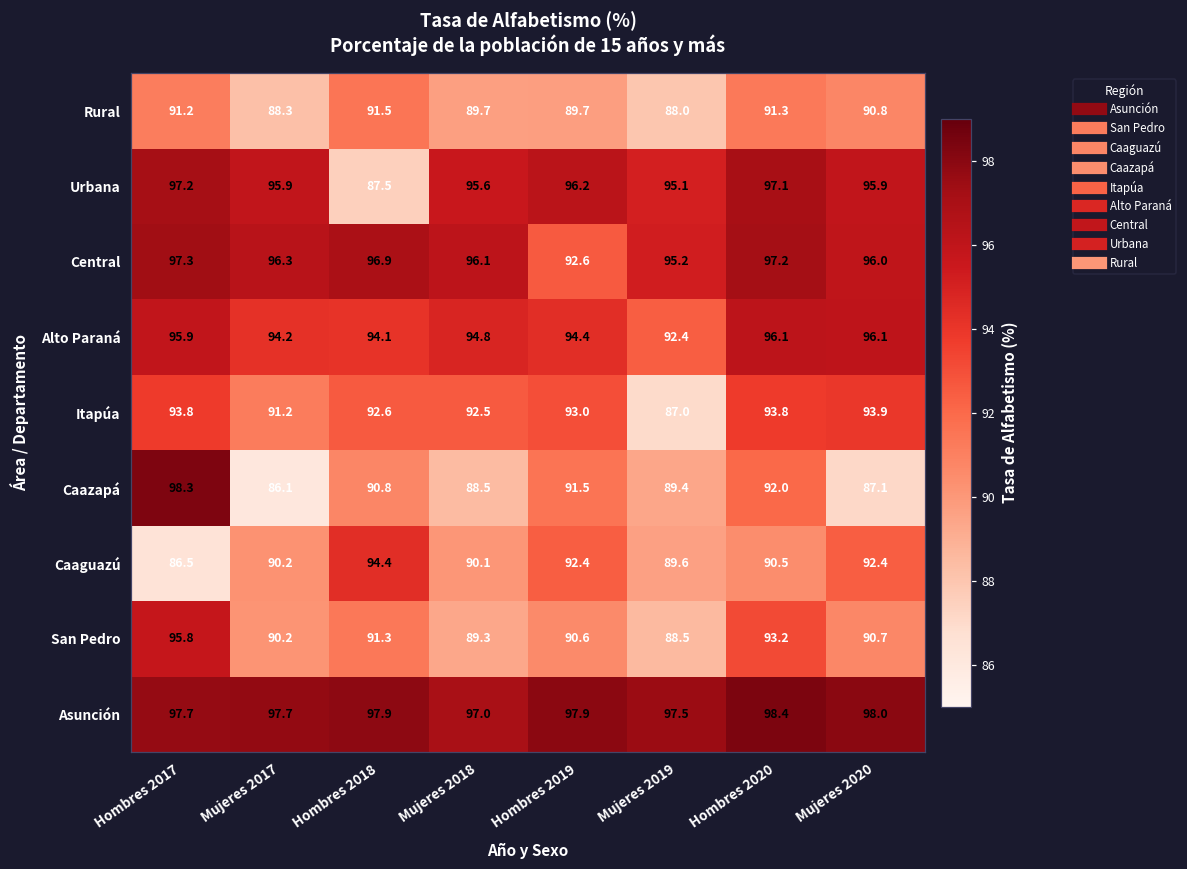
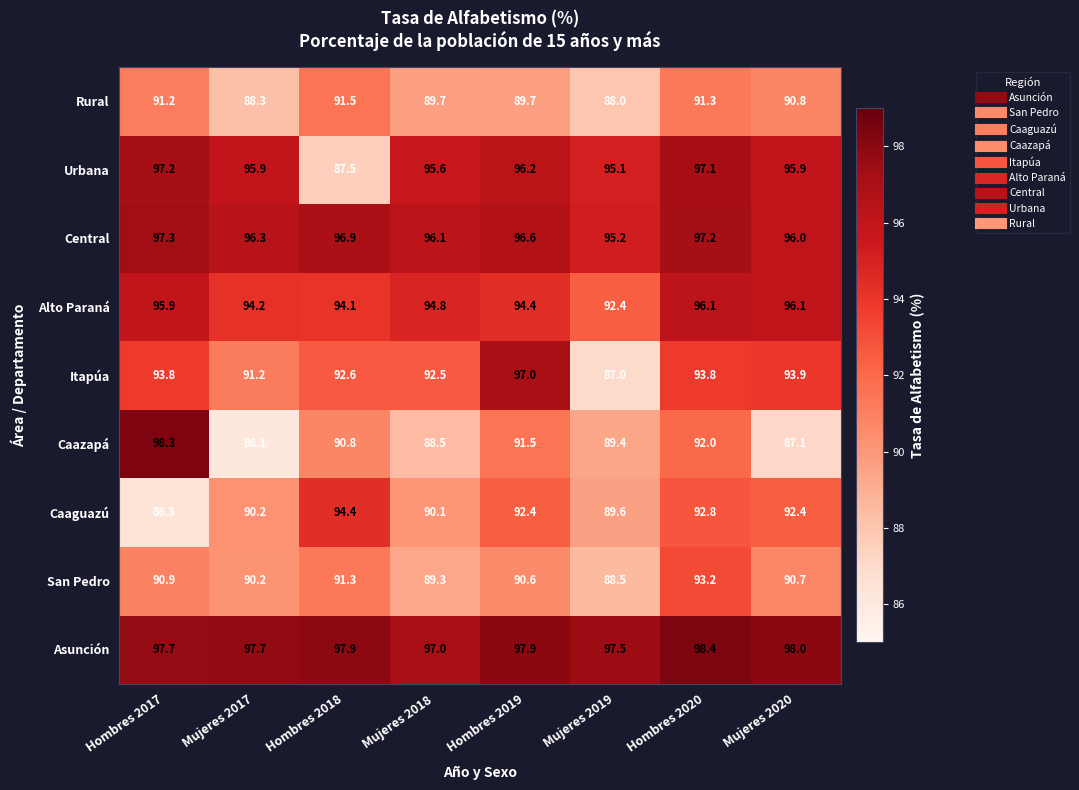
Central, Hombres 2019: 92.6 -> 96.6
Itapúa, Hombres 2019: 93.0 -> 97.0
Caaguazú, Hombres 2020: 90.5 -> 92.8
San Pedro, Hombres 2017: 95.8 -> 90.9
